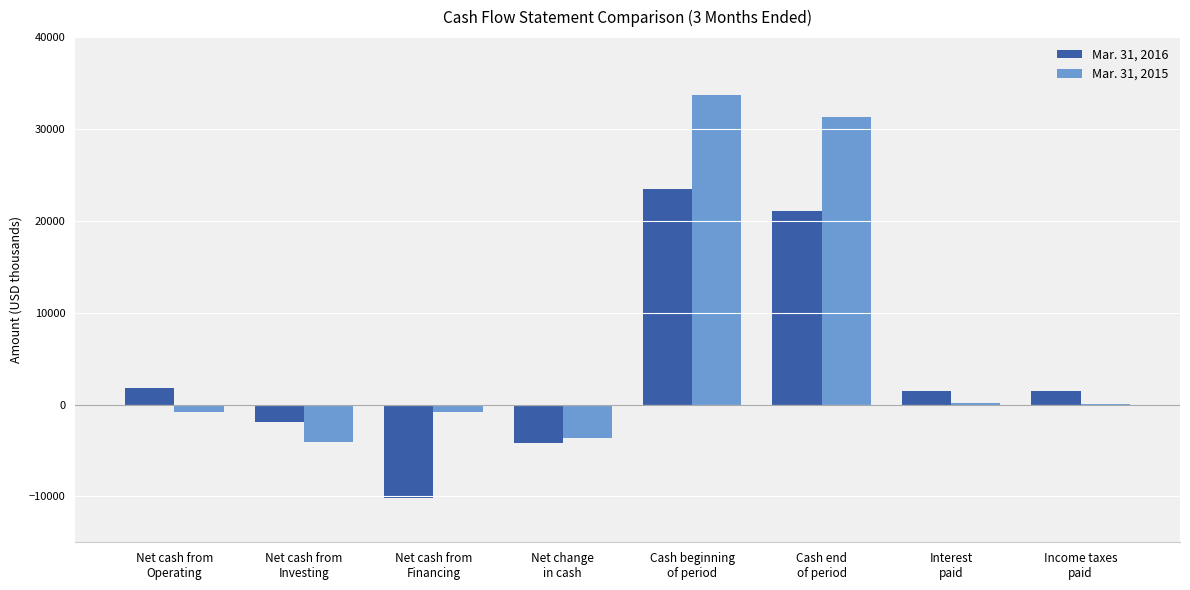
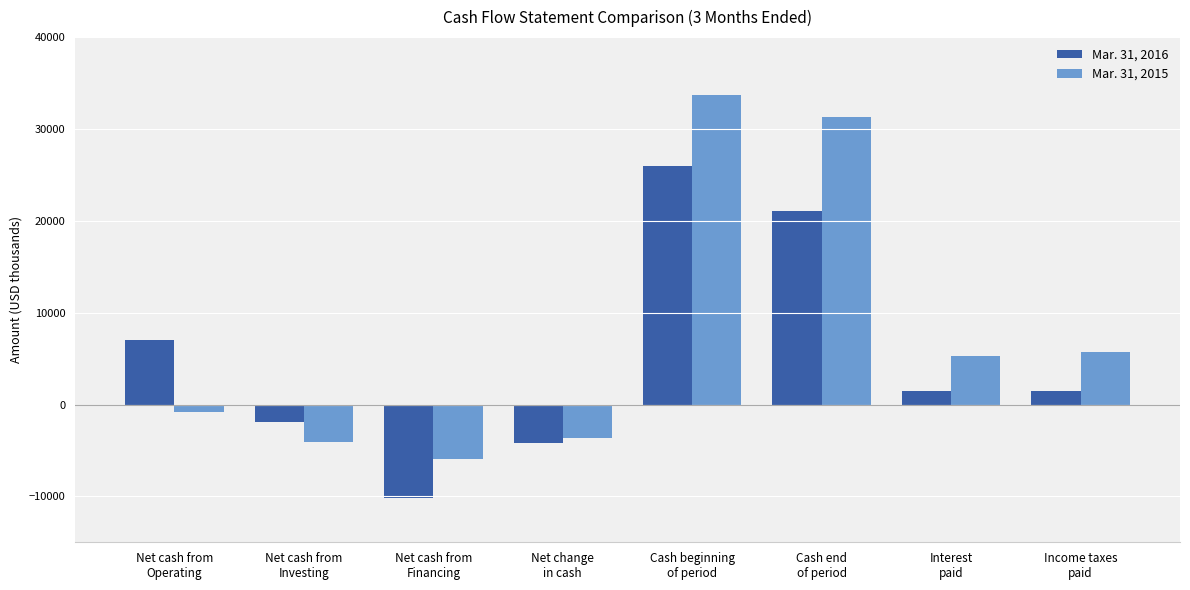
Mar. 31, 2016, Net cash from Operating: 2000 -> 7000
Mar. 31, 2015, Net cash from Financing: -1000 -> -6000
Mar. 31, 2016, Cash beginning of period: 23000 -> 26000
Mar. 31, 2015, Interest paid: 0 -> 5000
Mar. 31, 2015, Income taxes paid: 0 -> 6000
